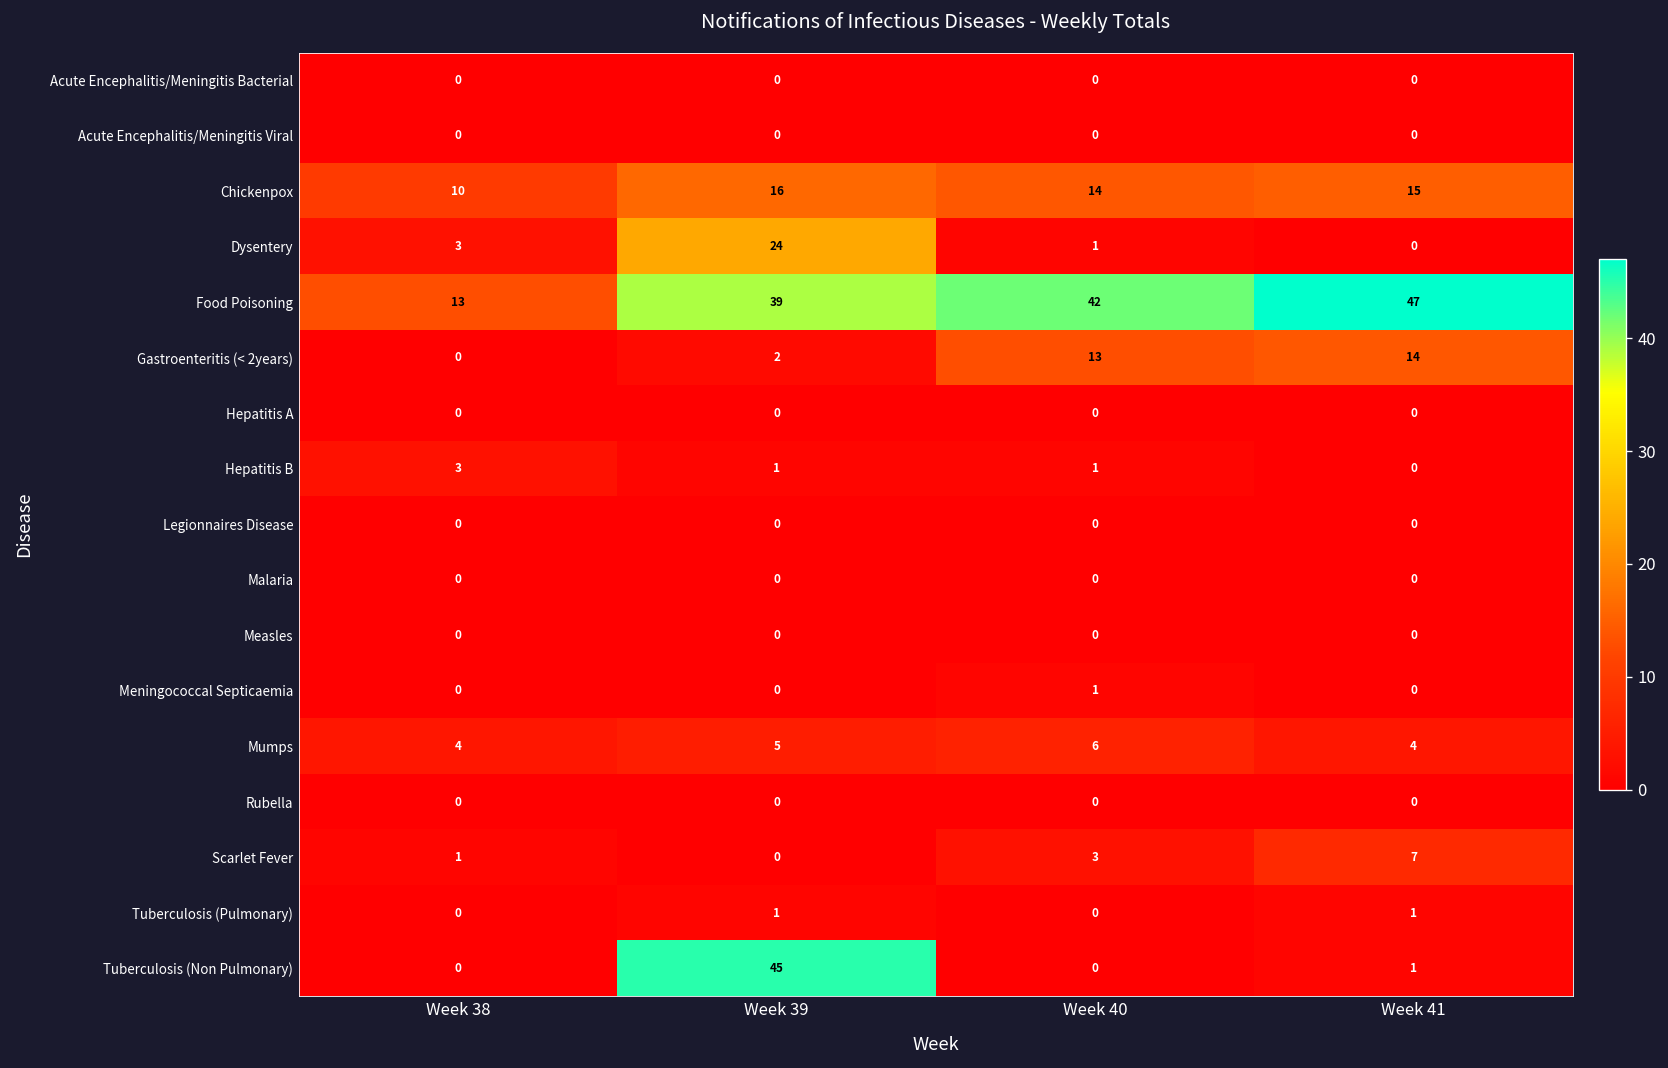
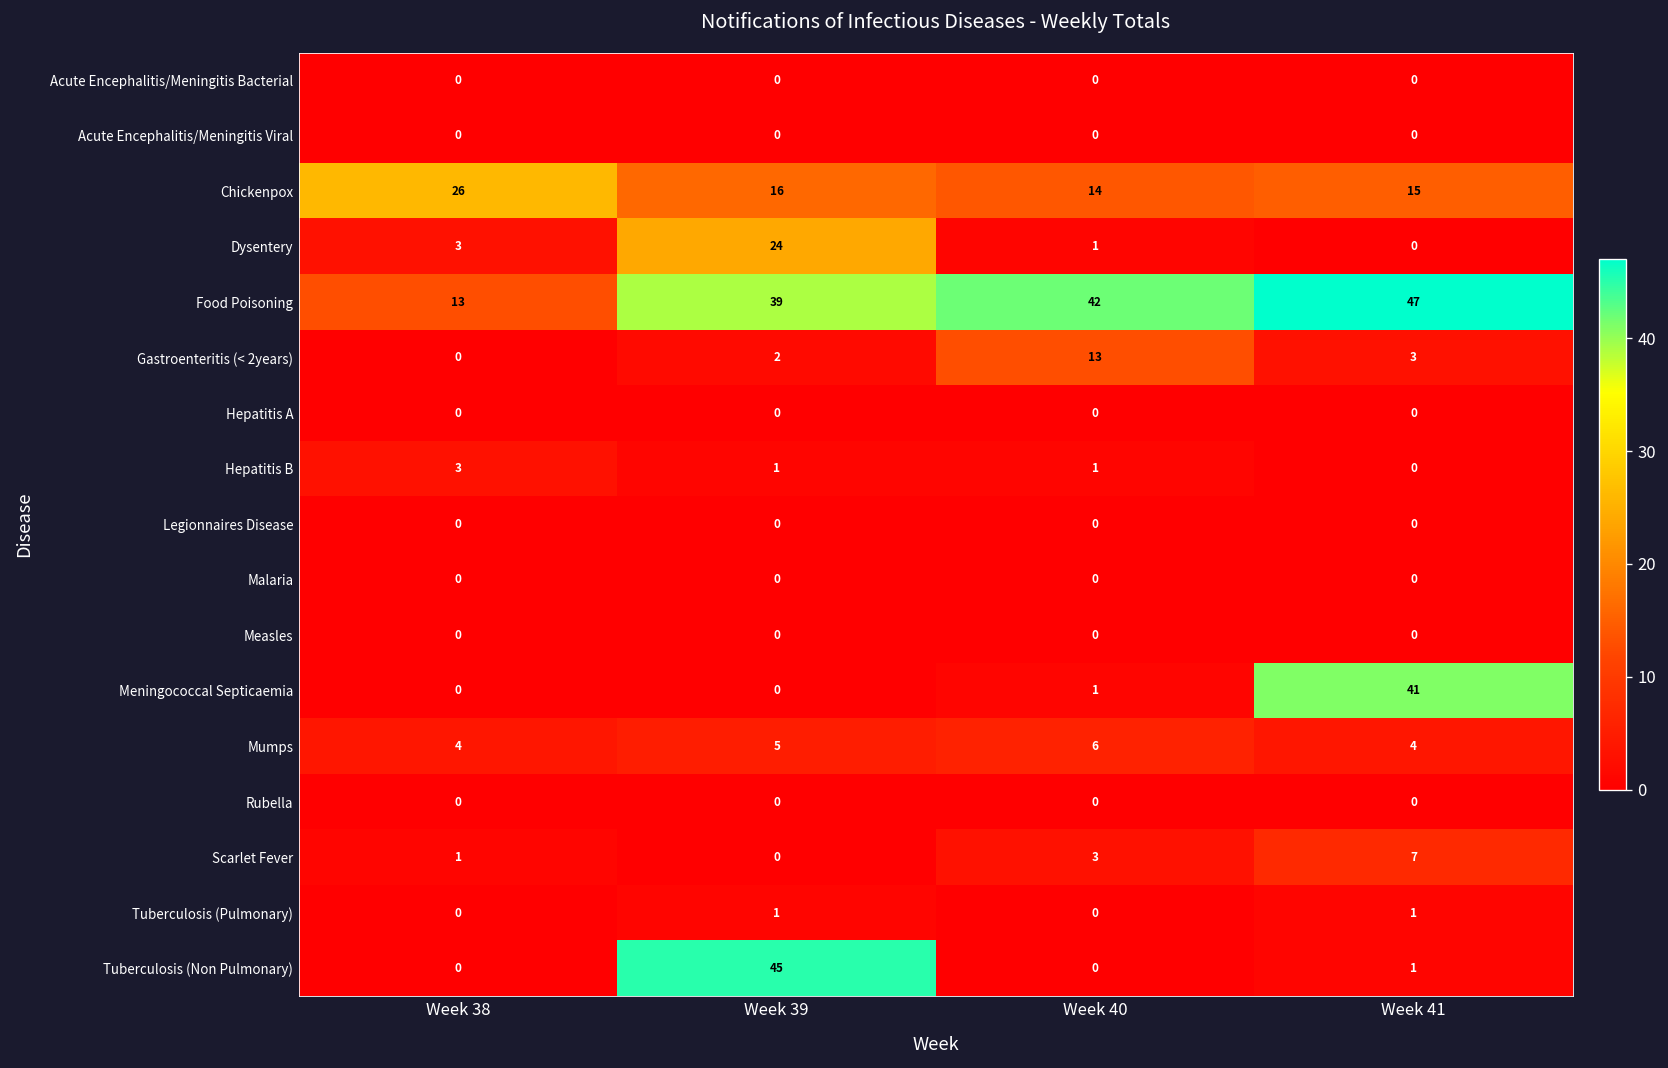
Chickenpox, Week 38: 10 -> 26
Gastroenteritis (< 2years), Week 41: 14 -> 3
Meningococcal Septicaemia, Week 41: 0 -> 41
